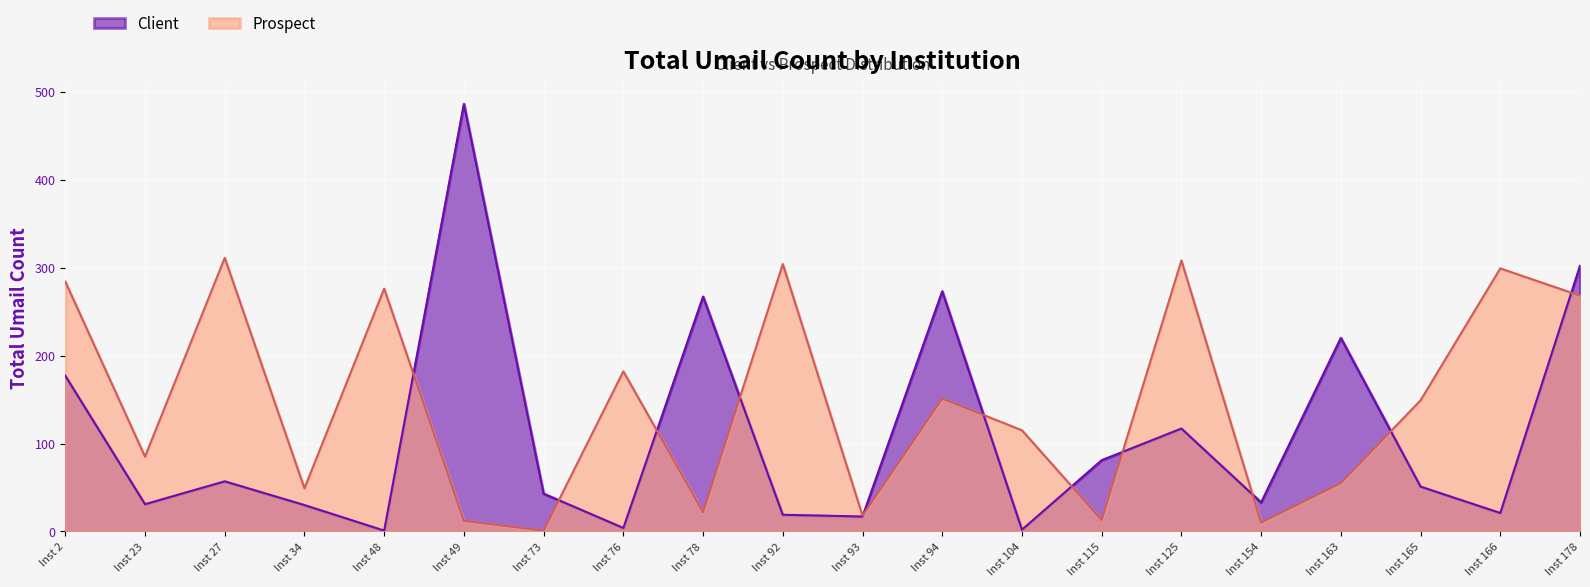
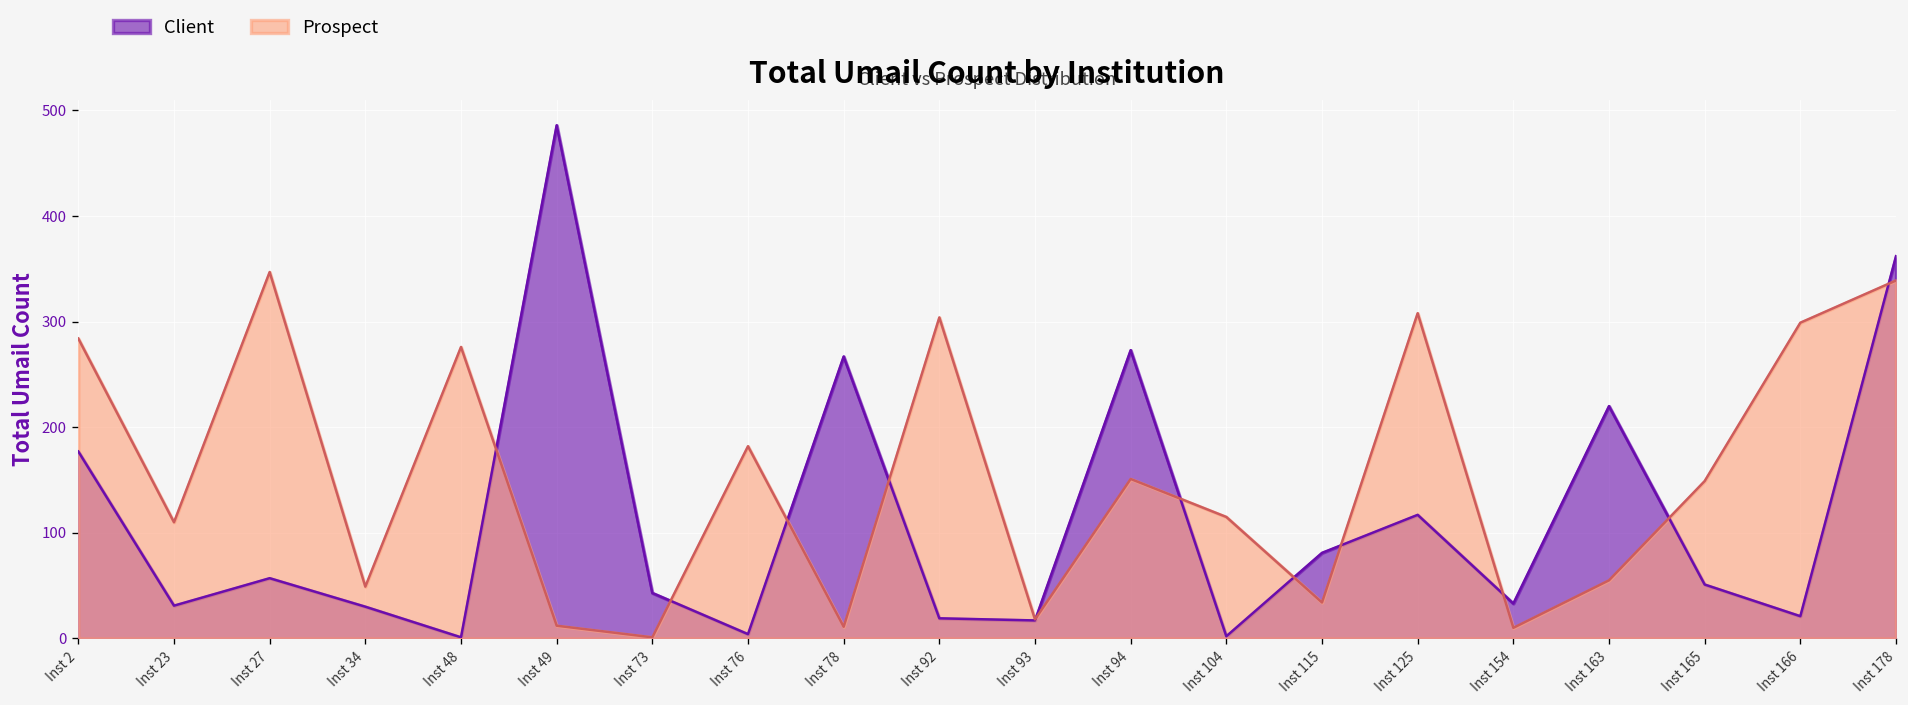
Prospect, Inst 23: 90 -> 110
Prospect, Inst 27: 310 -> 350
Prospect, Inst 78: 20 -> 10
Prospect, Inst 115: 10 -> 30
Client, Inst 178: 300 -> 360
Prospect, Inst 178: 270 -> 340
